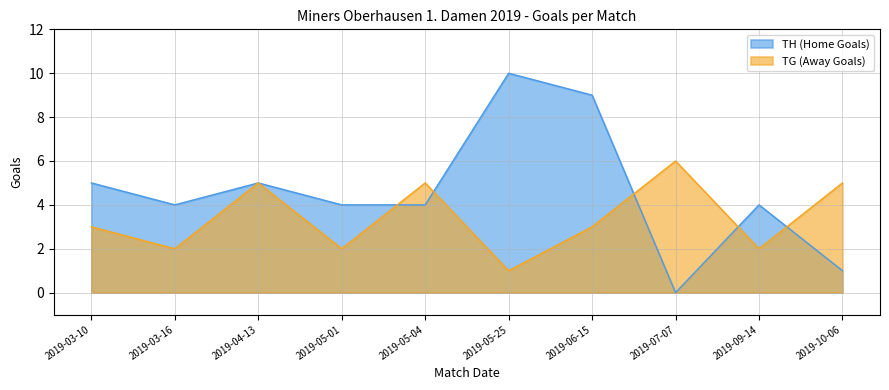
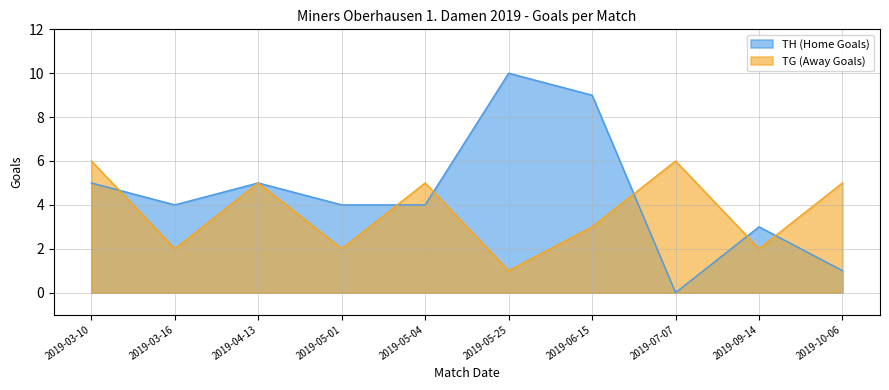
TG (Away Goals), 2019-03-10: 3 -> 6
TH (Home Goals), 2019-09-14: 4 -> 3
